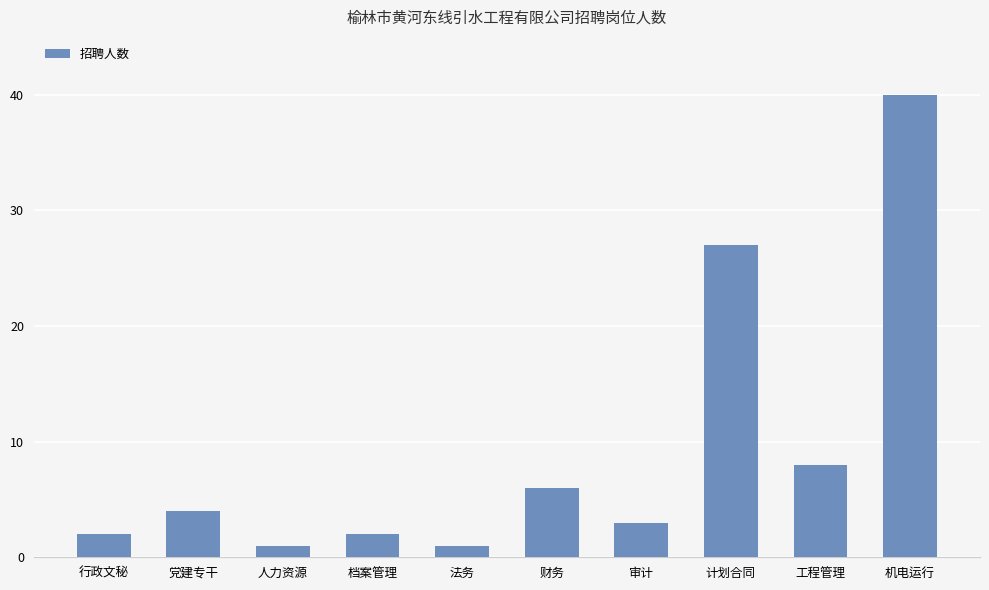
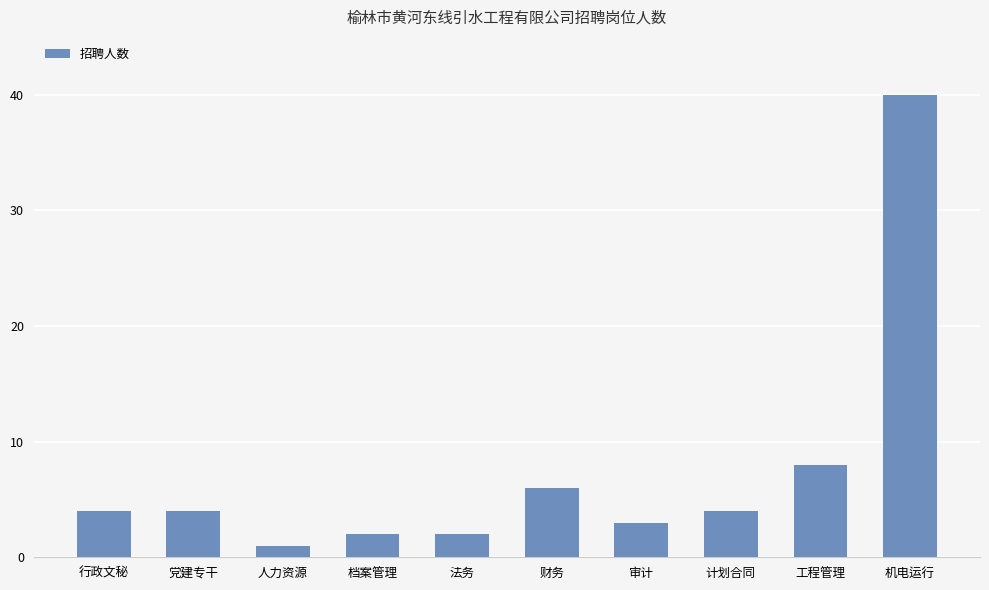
行政文秘: 2 -> 4
法务: 1 -> 2
计划合同: 27 -> 4
